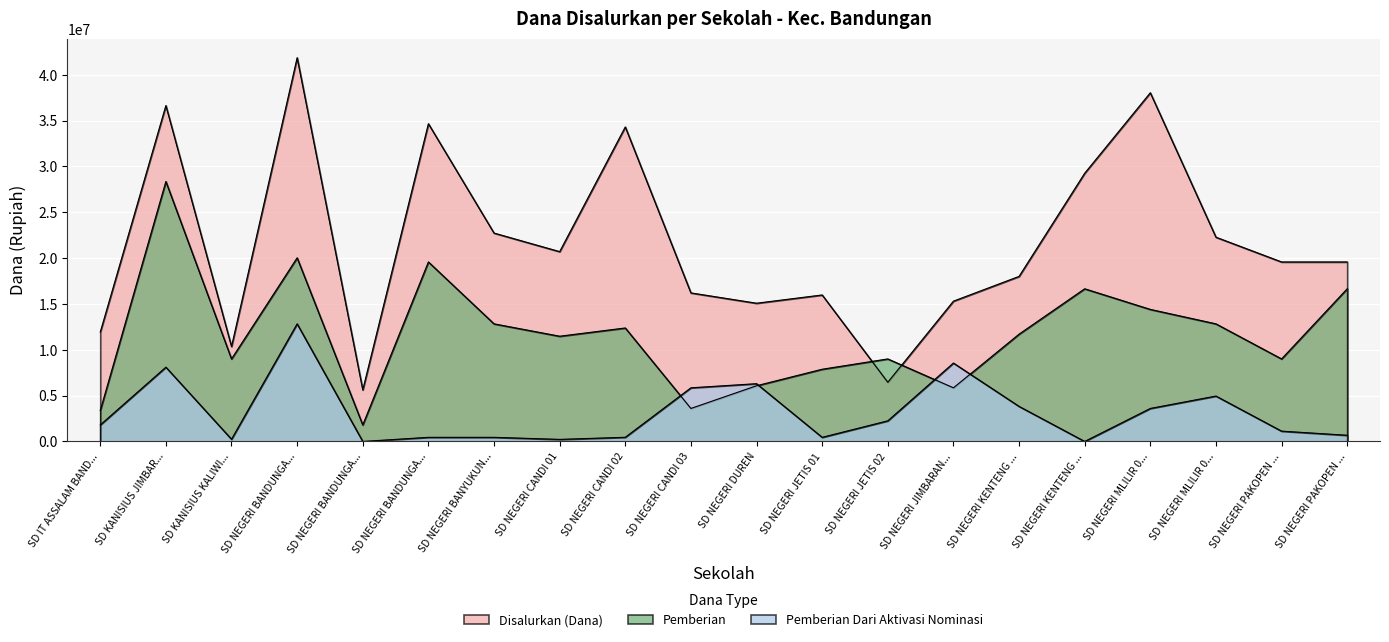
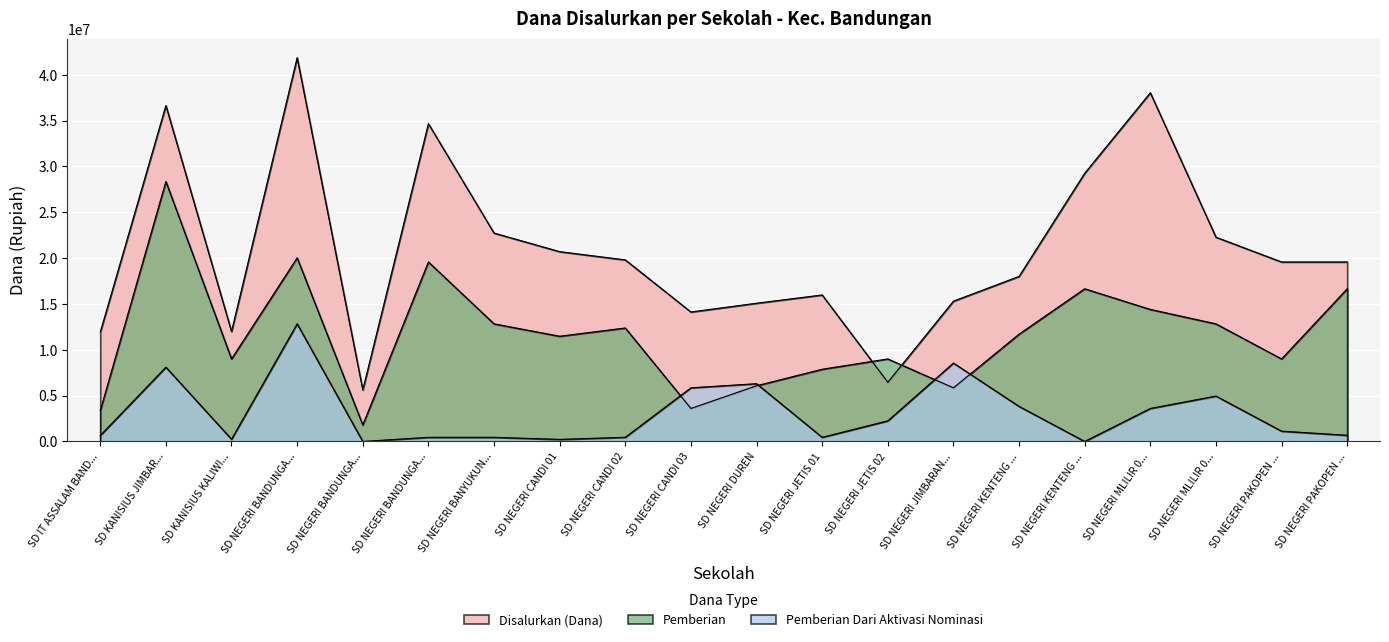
Pemberian Dari Aktivasi Nominasi, SD IT ASSALAM BAND...: 2000000 -> 1000000
Disalurkan (Dana), SD KANISIUS KALIWI...: 10000000 -> 12000000
Disalurkan (Dana), SD NEGERI CANDI 02: 34000000 -> 20000000
Disalurkan (Dana), SD NEGERI CANDI 03: 16000000 -> 14000000
